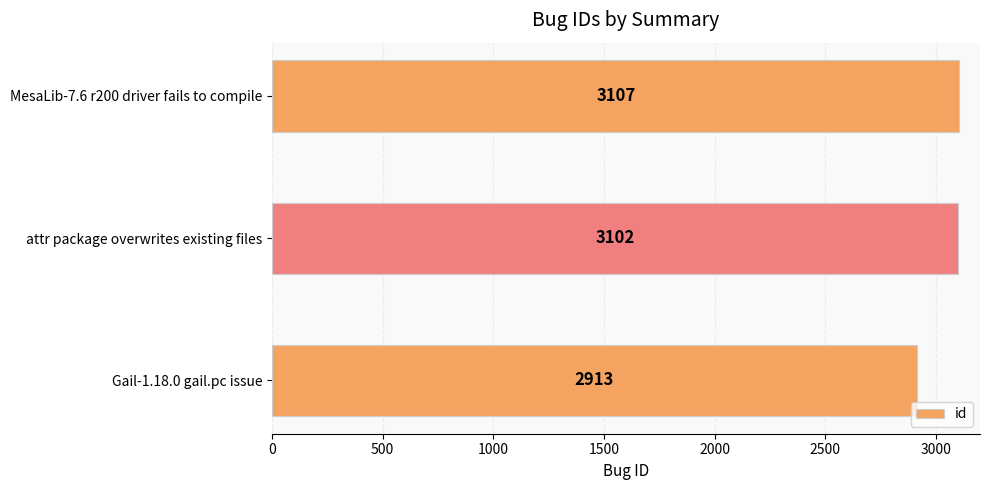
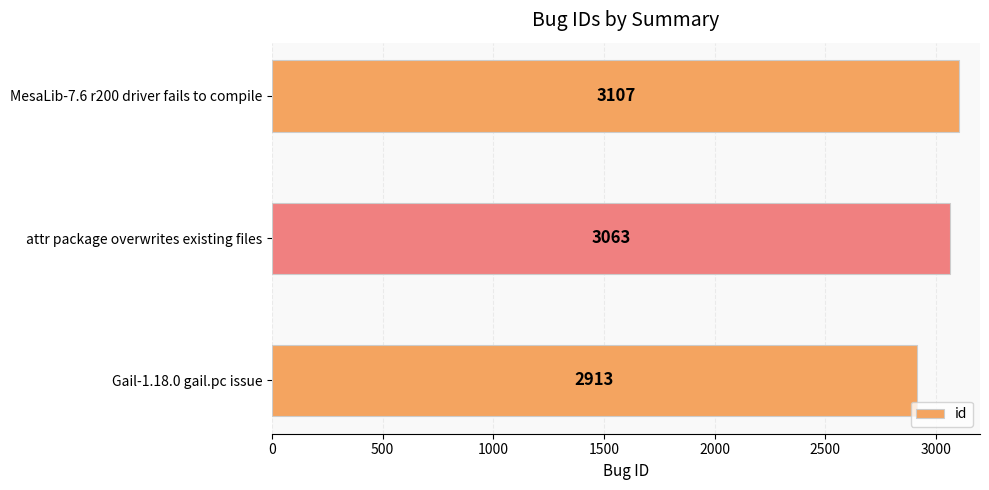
attr package overwrites existing files: 3102 -> 3063
